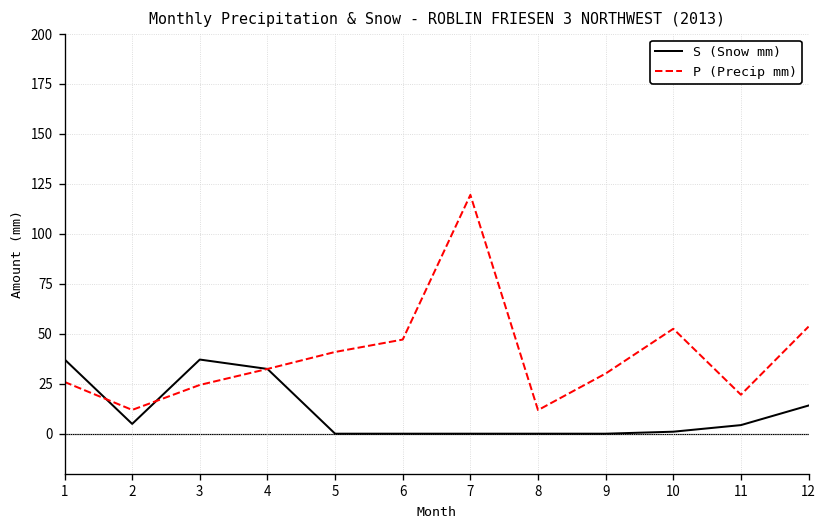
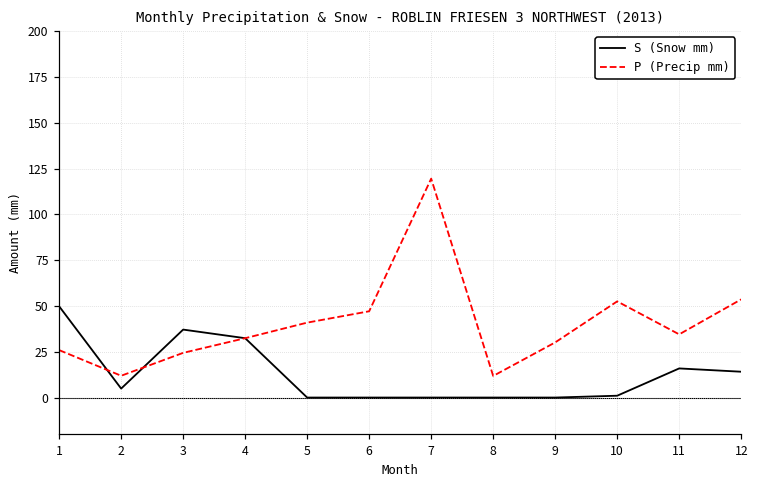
S (Snow mm), 1: 37 -> 50
S (Snow mm), 11: 4 -> 16
P (Precip mm), 11: 20 -> 35
